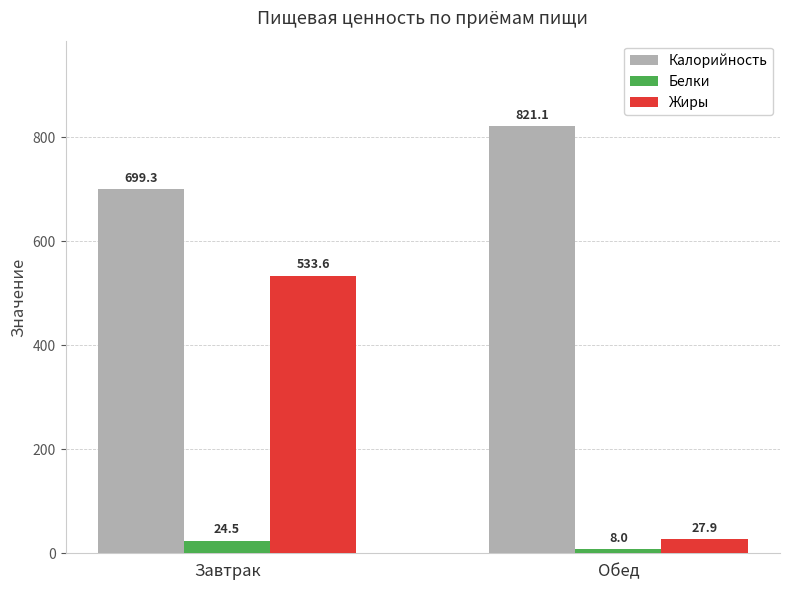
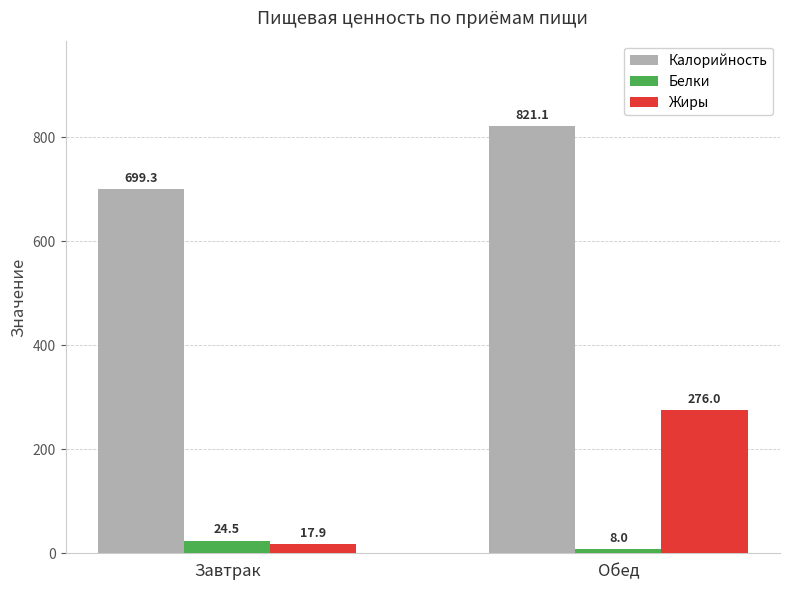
Жиры, Завтрак: 533.6 -> 17.9
Жиры, Обед: 27.9 -> 276.0
